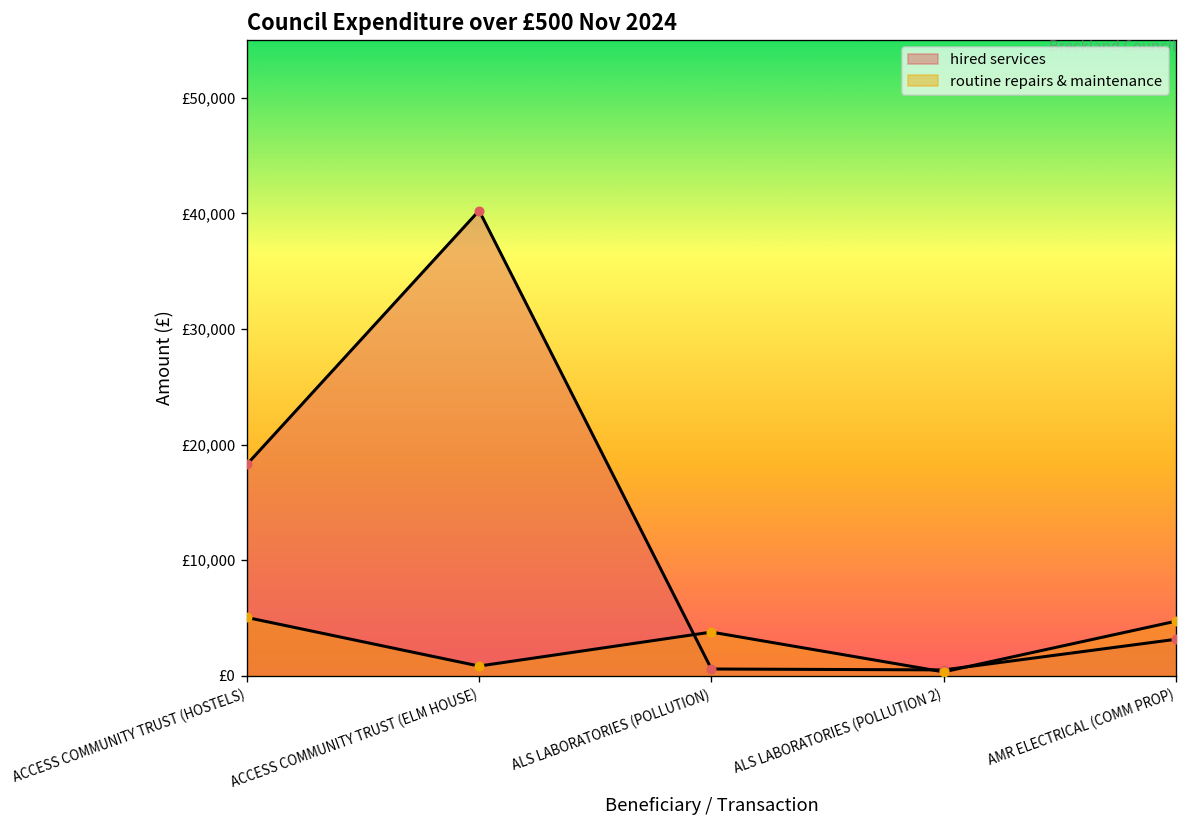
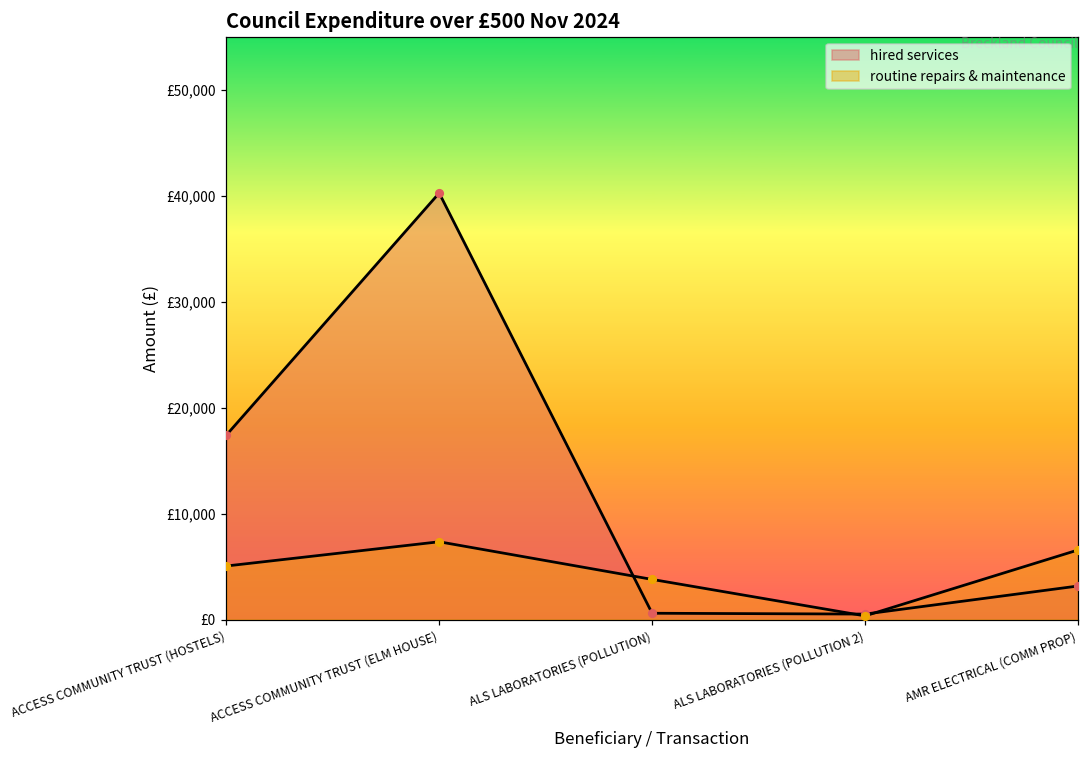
hired services, ACCESS COMMUNITY TRUST (HOSTELS): £18,000 -> £17,000
routine repairs & maintenance, ACCESS COMMUNITY TRUST (ELM HOUSE): £1,000 -> £7,000
routine repairs & maintenance, AMR ELECTRICAL (COMM PROP): £5,000 -> £7,000
